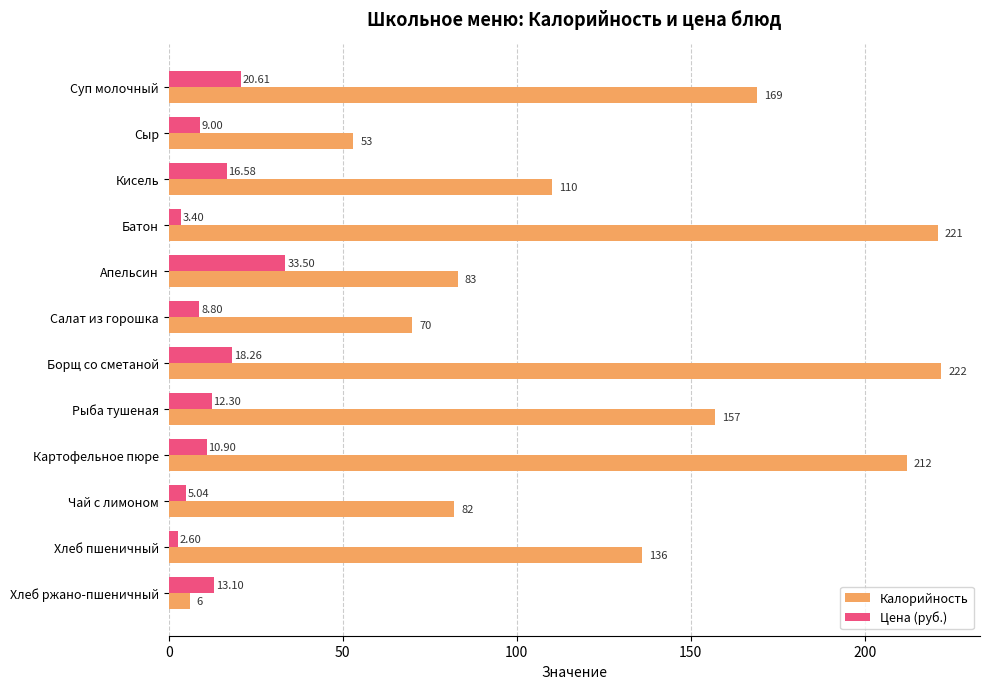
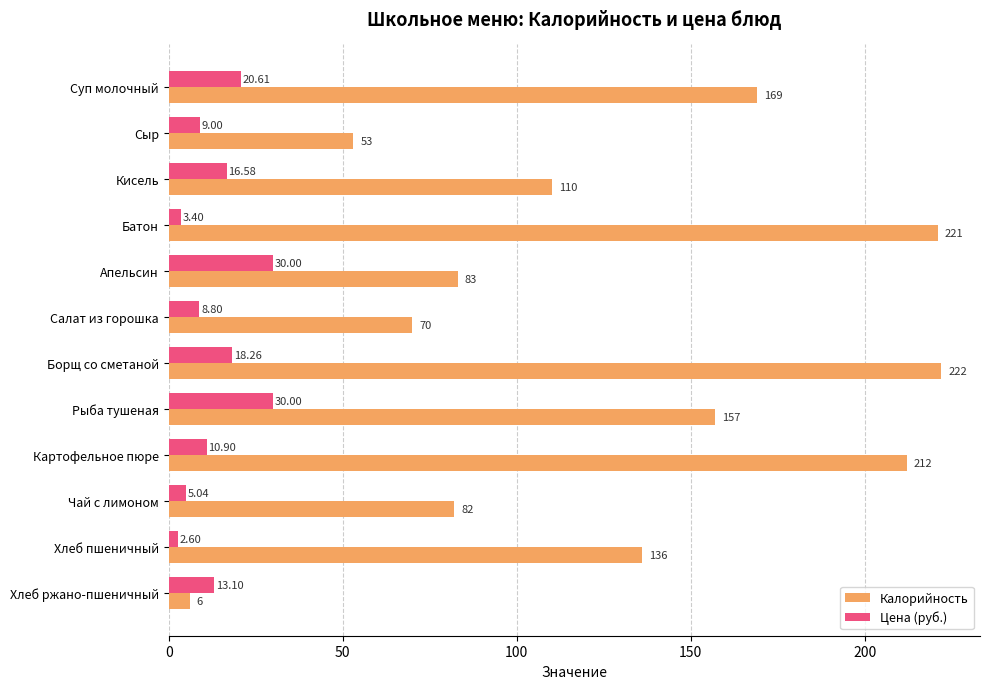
Цена (руб.), Апельсин: 33.50 -> 30.00
Цена (руб.), Рыба тушеная: 12.30 -> 30.00
